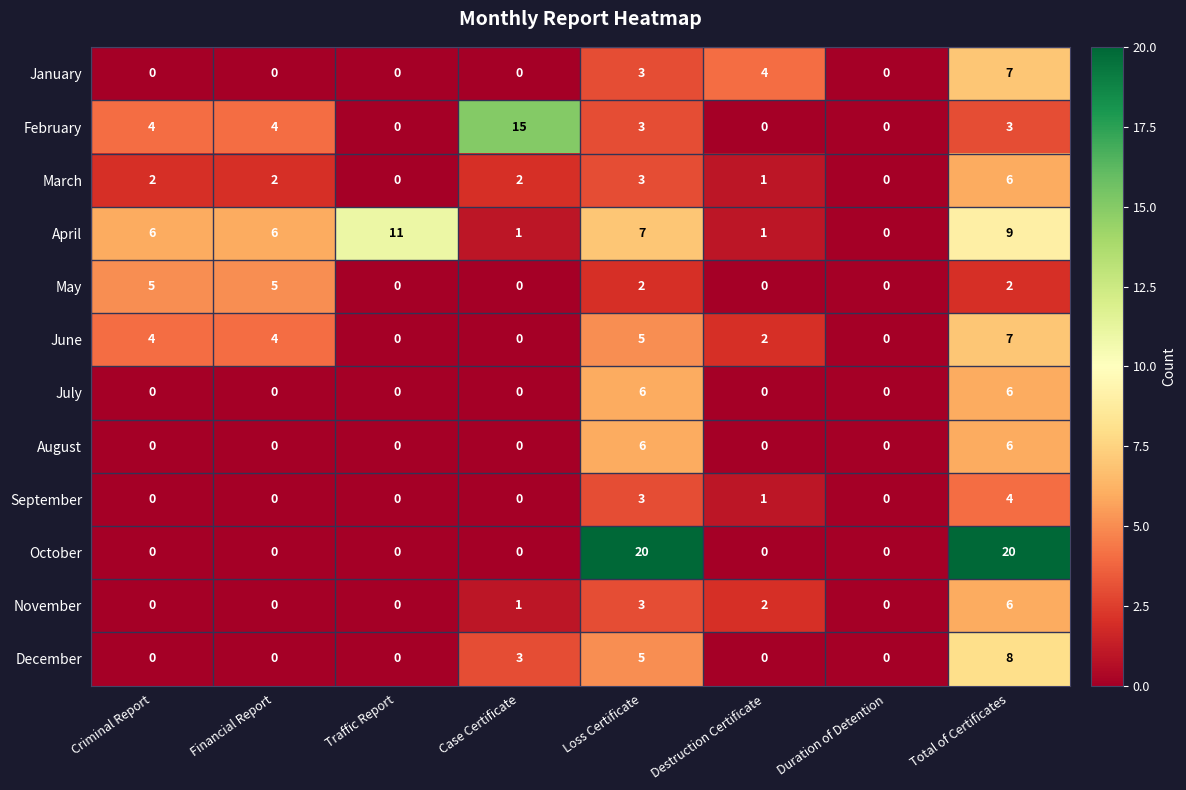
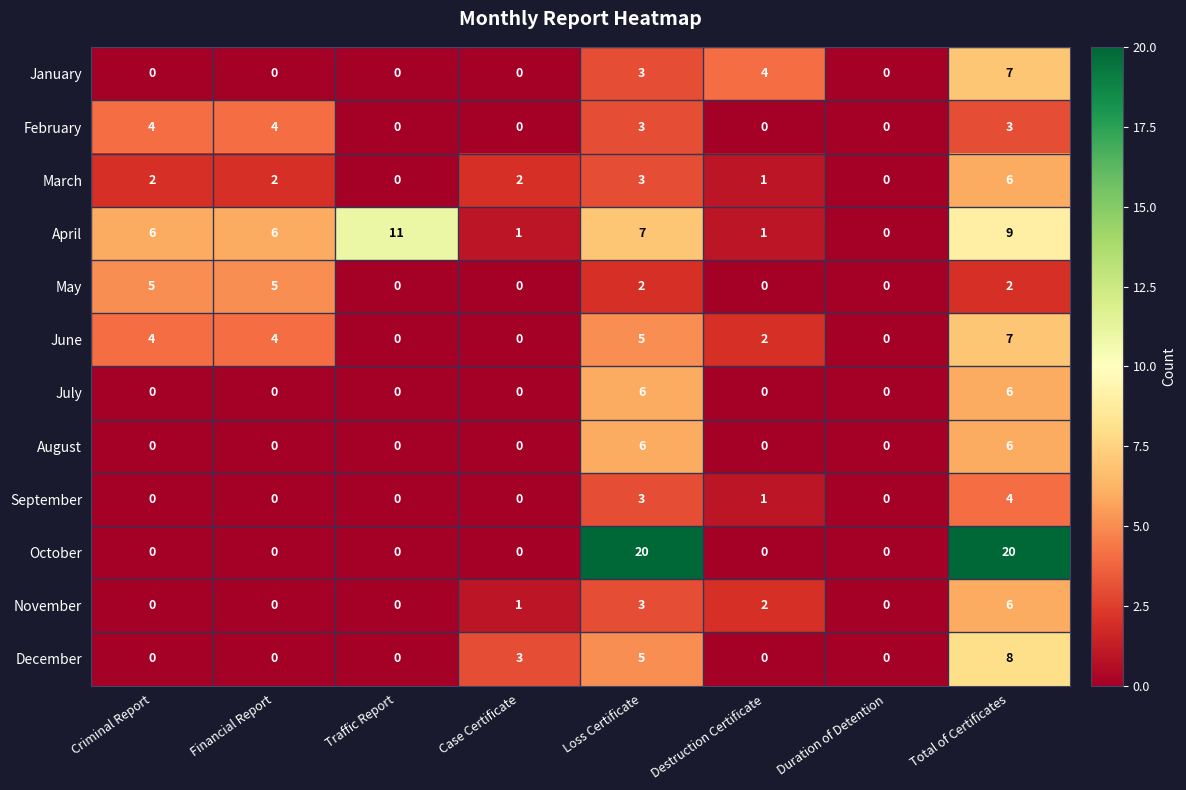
February, Case Certificate: 15 -> 0
